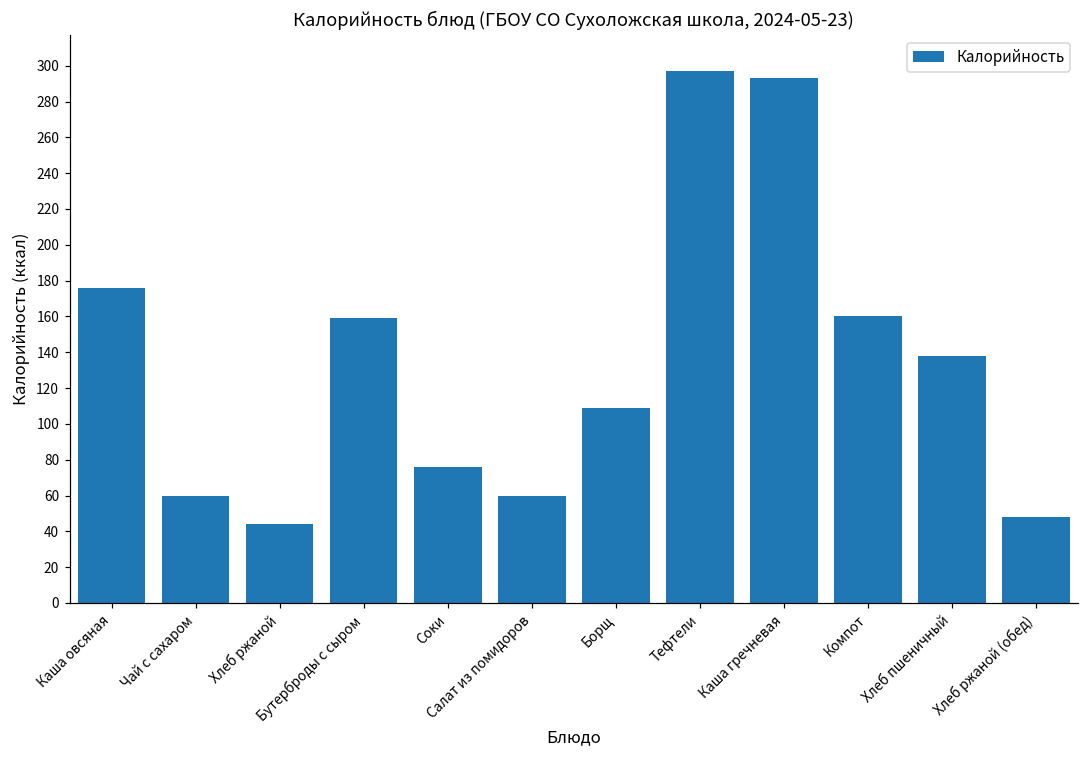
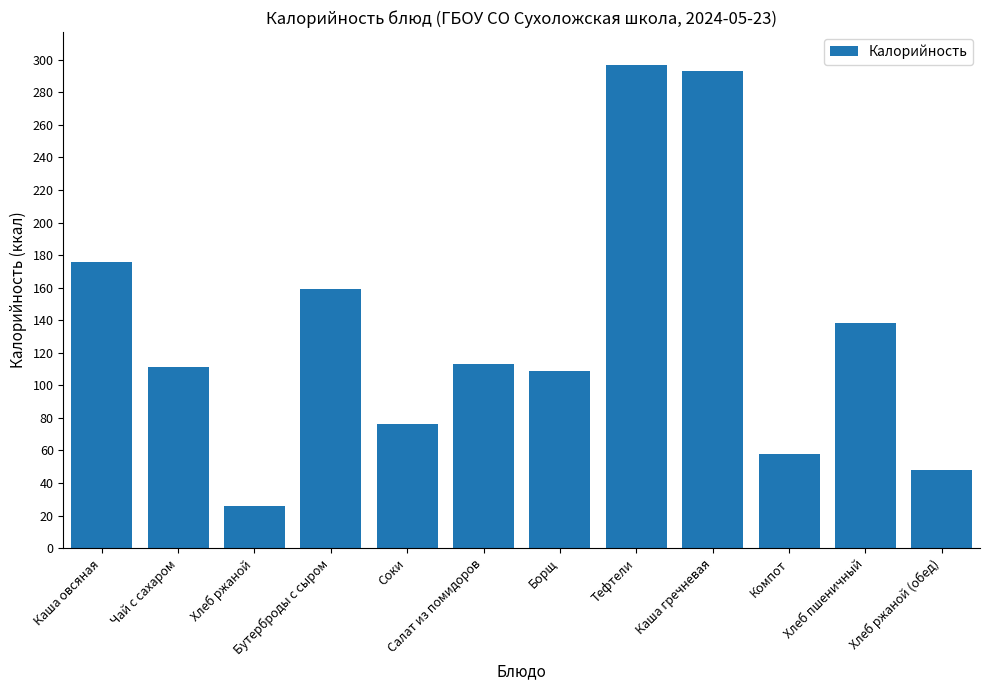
Чай с сахаром: 60 -> 111
Хлеб ржаной: 44 -> 26
Салат из помидоров: 60 -> 113
Компот: 160 -> 58
